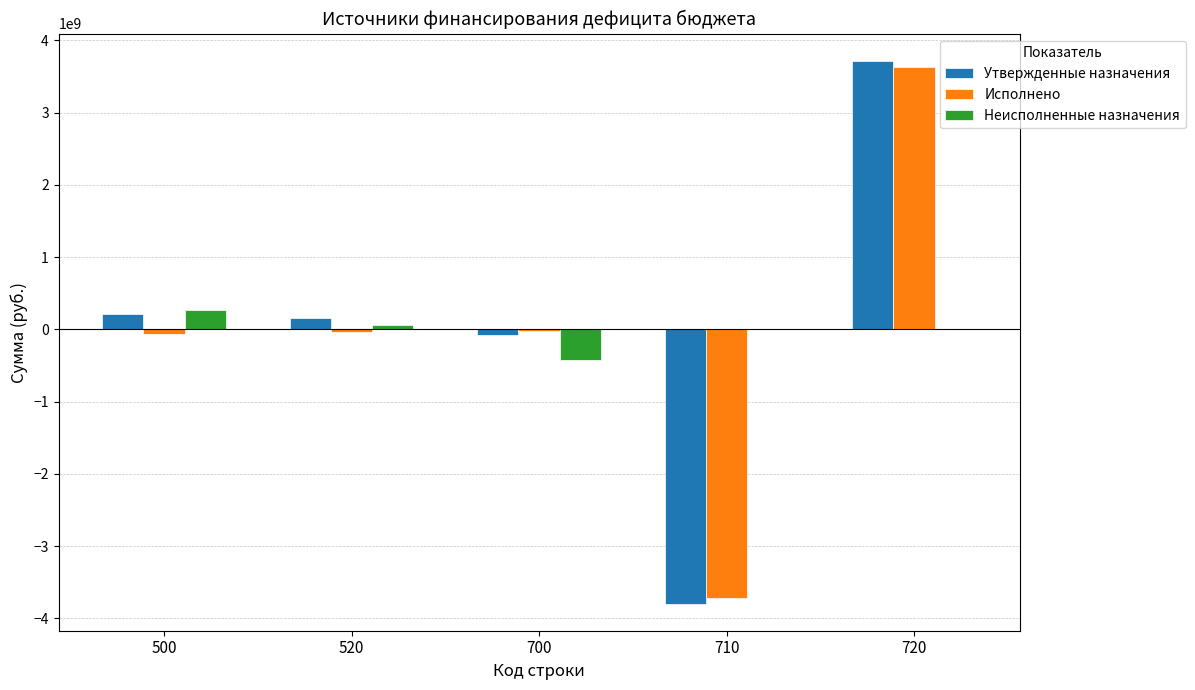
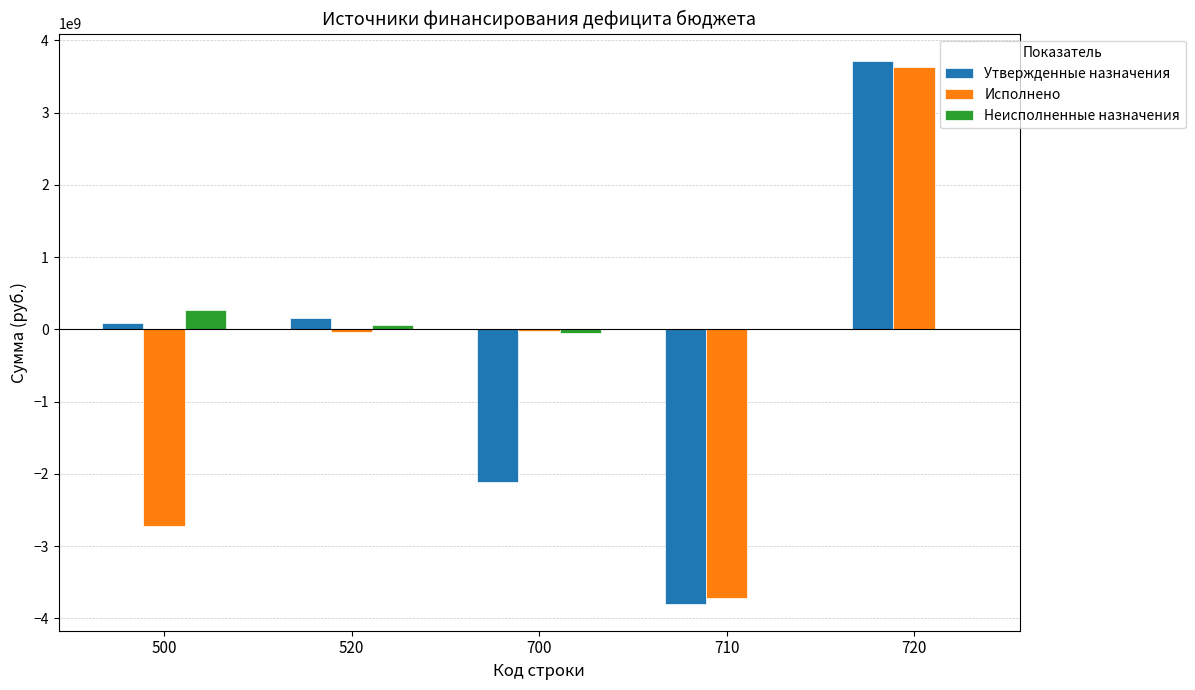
Утвержденные назначения, 500: 200000000 -> 100000000
Исполнено, 500: -100000000 -> -2700000000
Утвержденные назначения, 700: -100000000 -> -2100000000
Неисполненные назначения, 700: -400000000 -> -100000000
